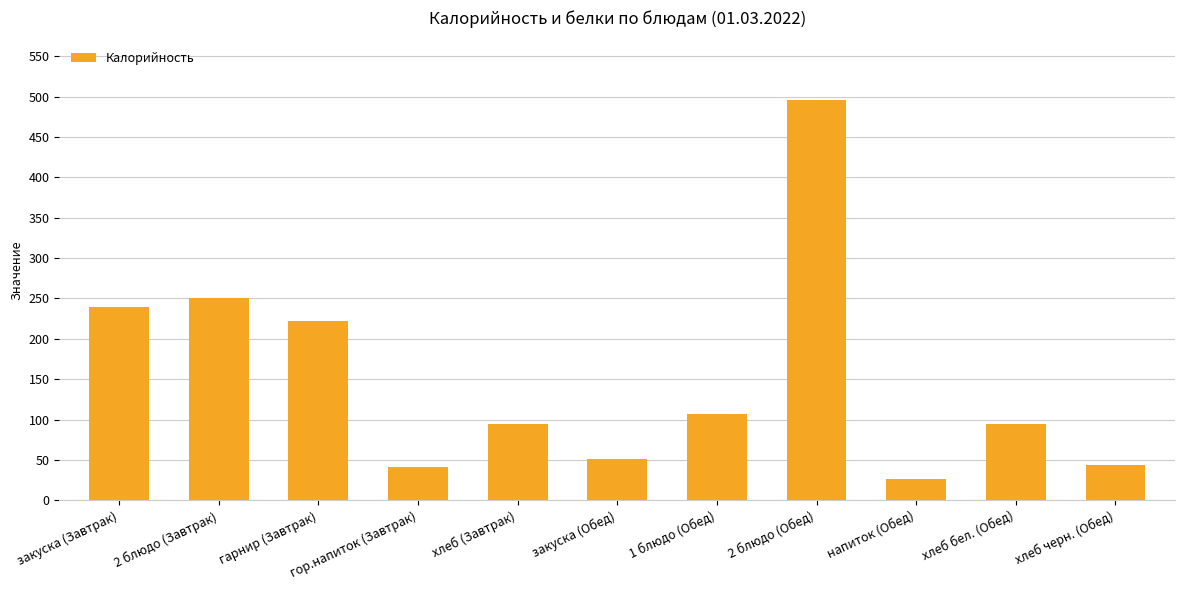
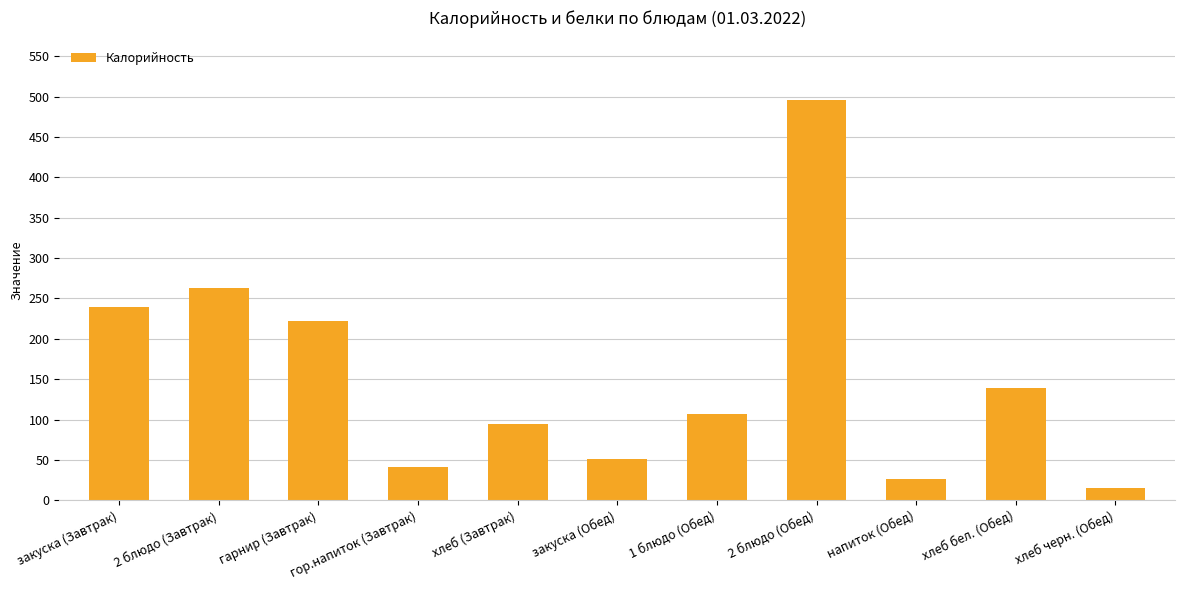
2 блюдо (Завтрак): 250 -> 260
хлеб бел. (Обед): 90 -> 140
хлеб черн. (Обед): 40 -> 20
